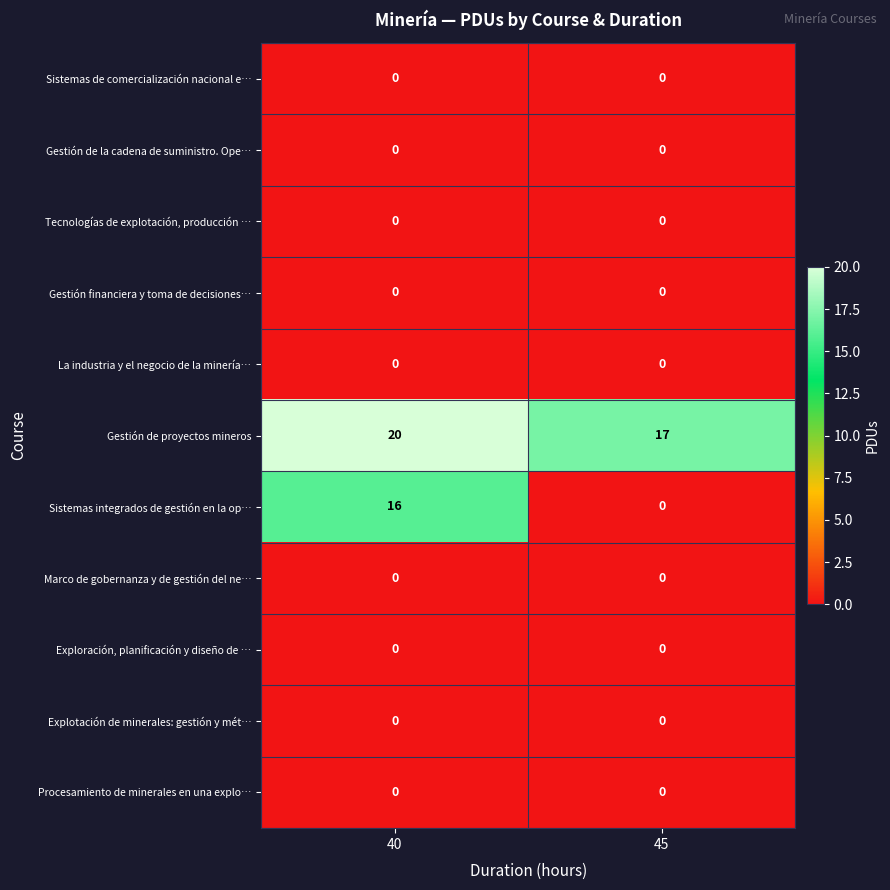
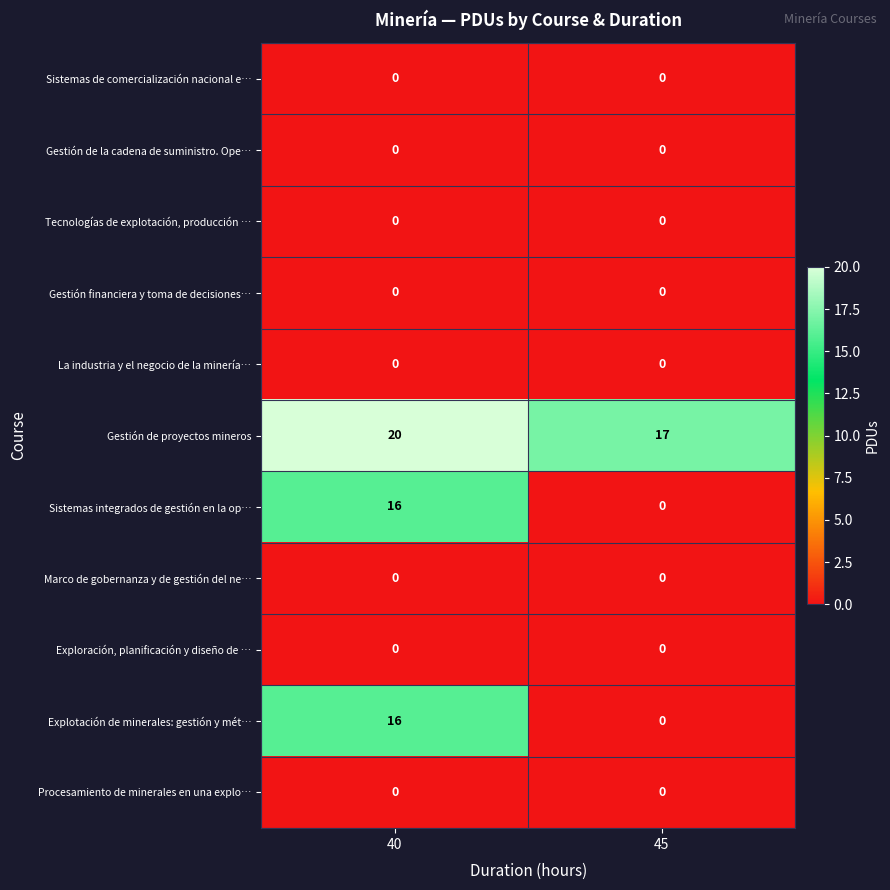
Explotación de minerales: gestión y mét…, 40: 0 -> 16
